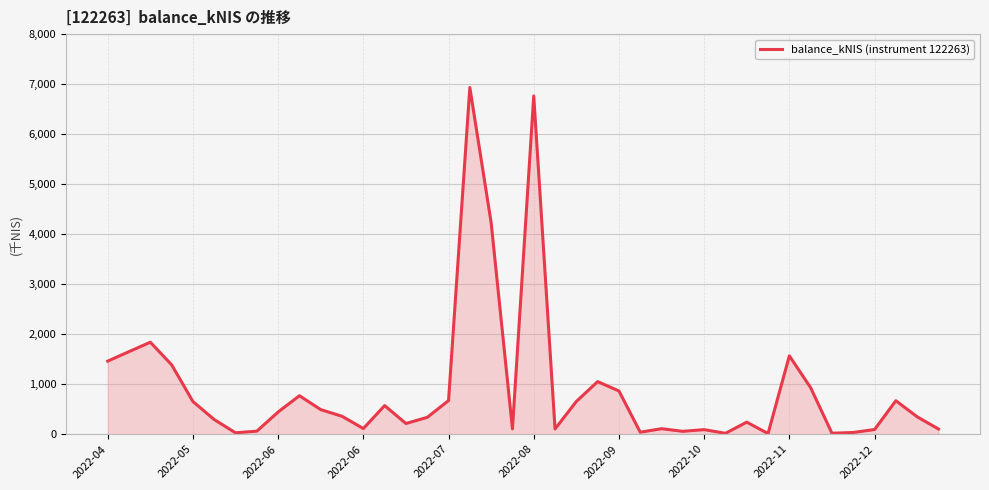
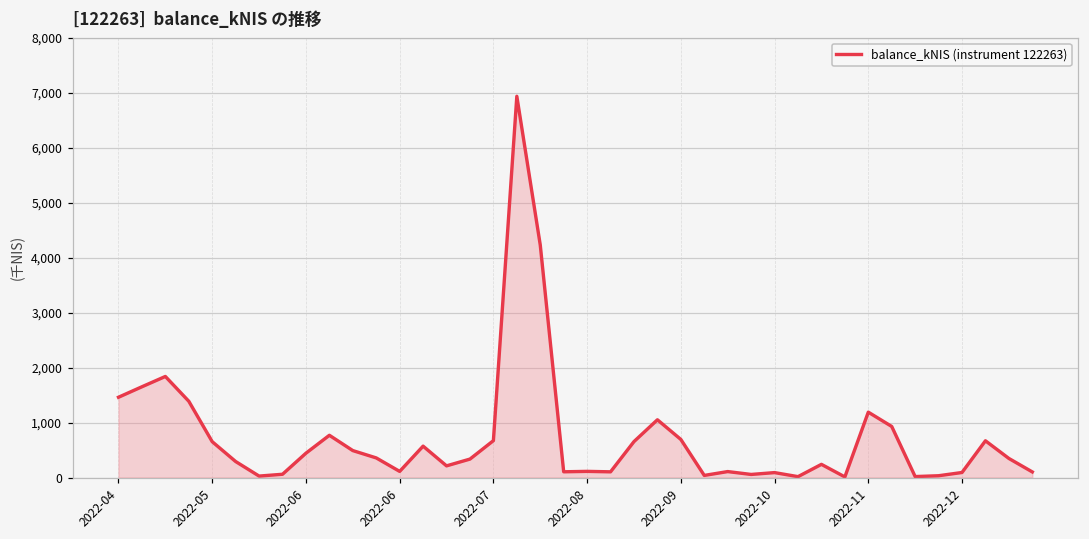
2022-08: 6,800 -> 100
2022-09: 900 -> 700
2022-11: 1,600 -> 1,200
